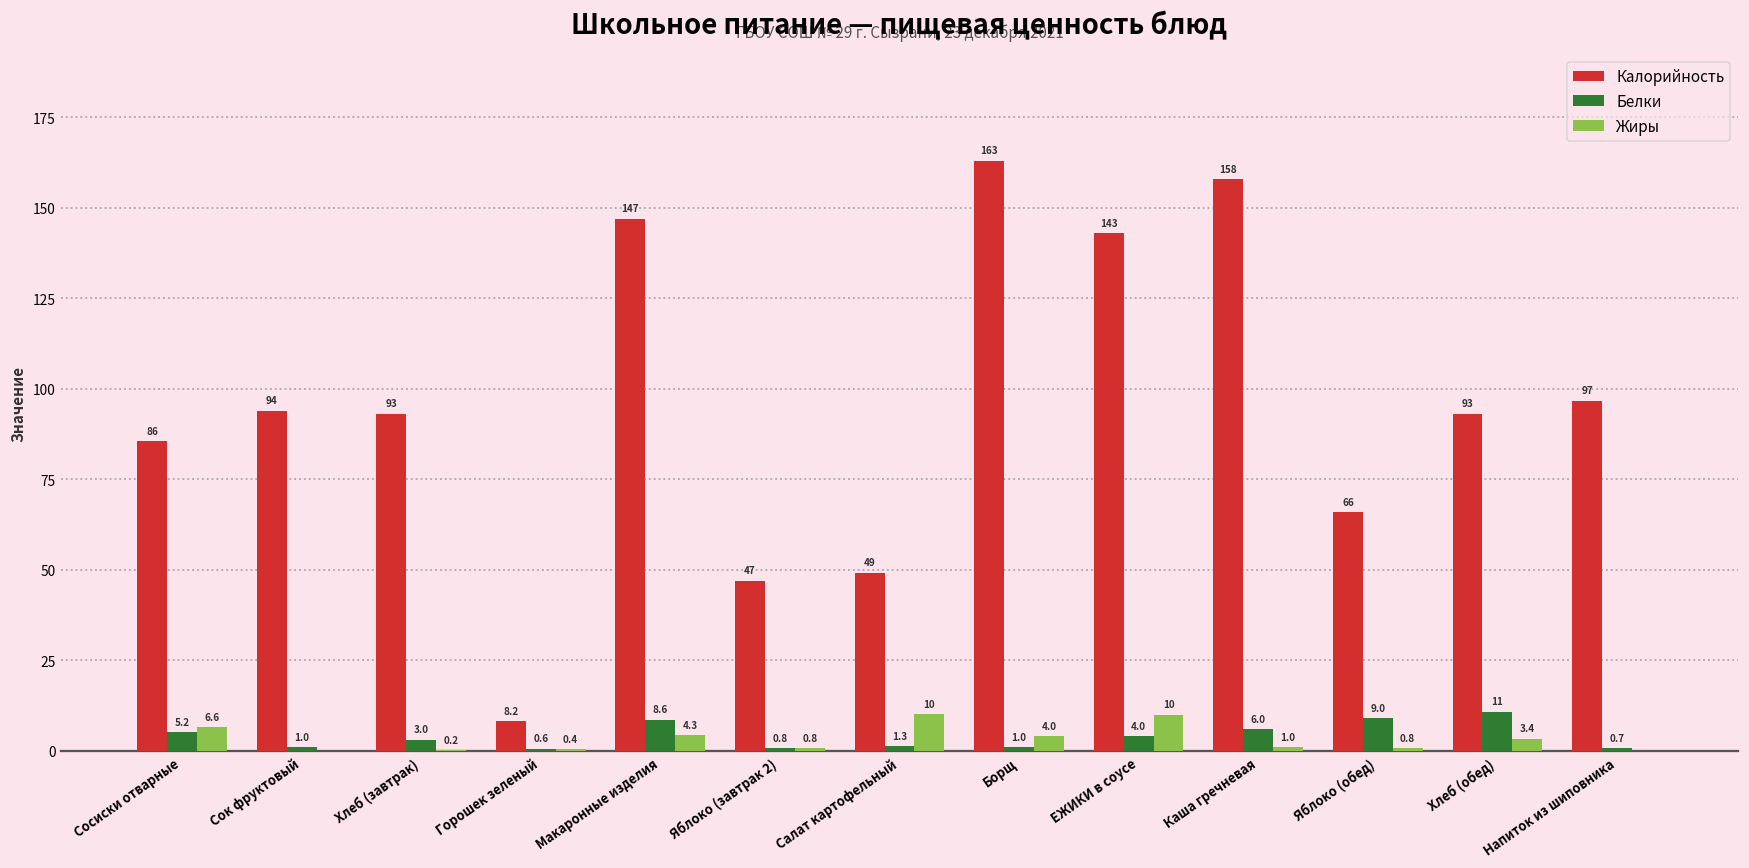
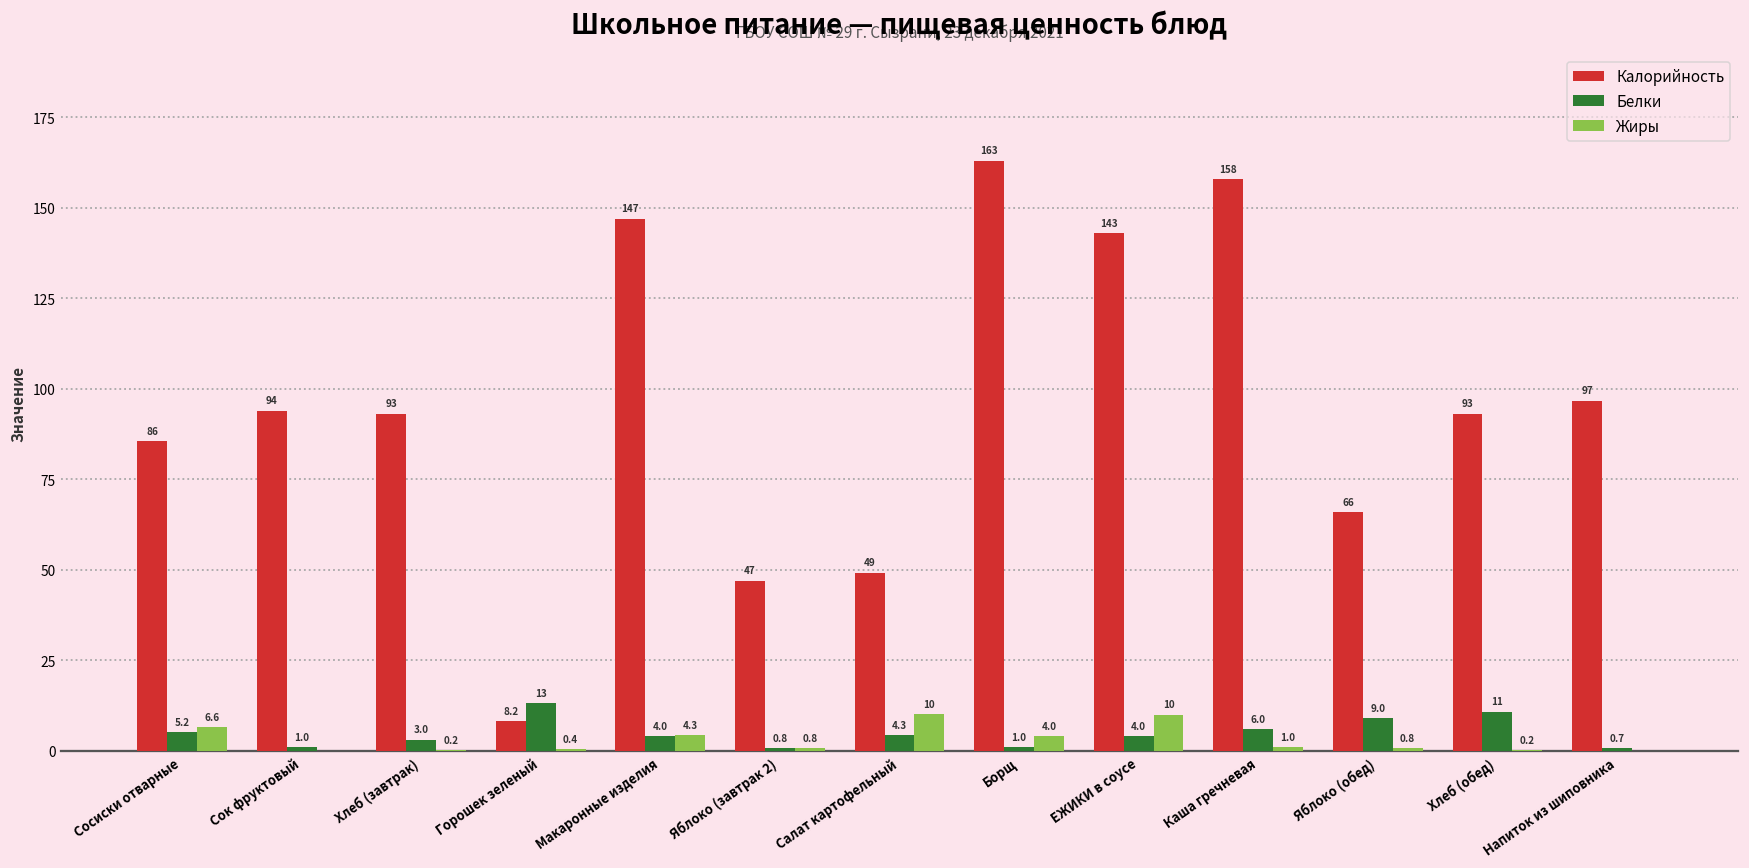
Белки, Горошек зеленый: 0.6 -> 13
Белки, Макаронные изделия: 8.6 -> 4.0
Белки, Салат картофельный: 1.3 -> 4.3
Жиры, Хлеб (обед): 3.4 -> 0.2
